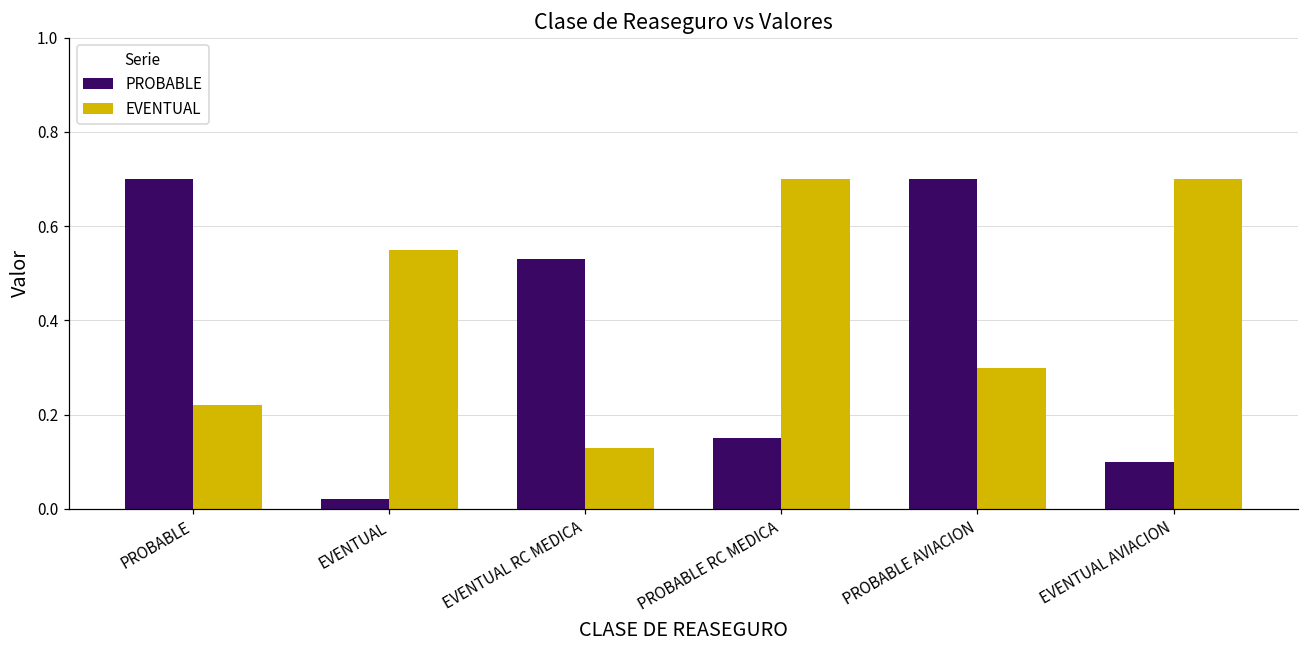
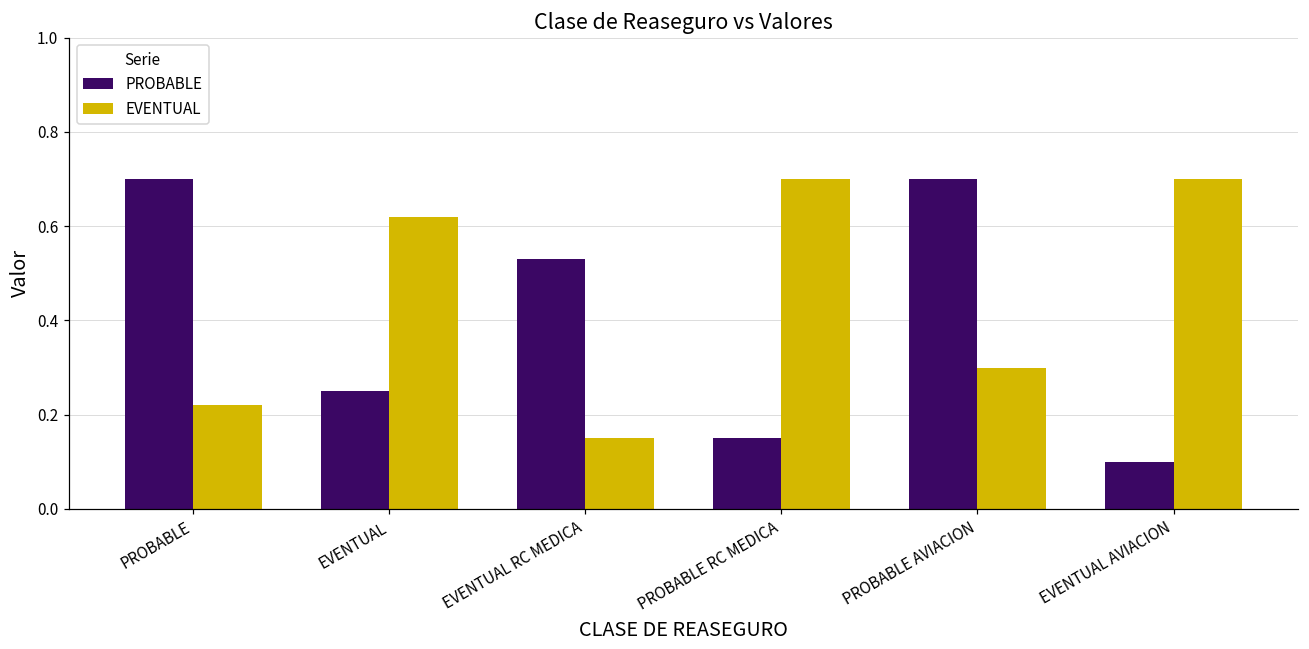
PROBABLE, EVENTUAL: 0.02 -> 0.25
EVENTUAL, EVENTUAL: 0.55 -> 0.62
EVENTUAL, EVENTUAL RC MEDICA: 0.13 -> 0.15
